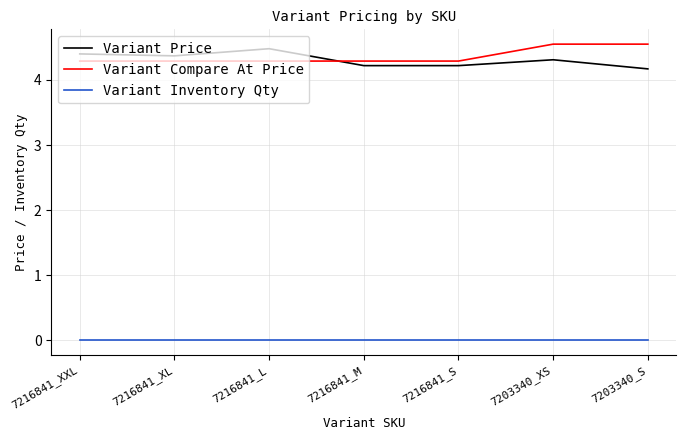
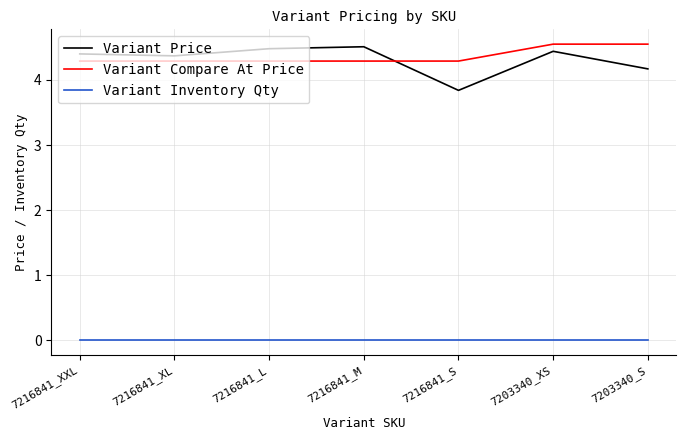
Variant Price, 7216841_M: 4.2 -> 4.5
Variant Price, 7216841_S: 4.2 -> 3.8
Variant Price, 7203340_XS: 4.3 -> 4.4
